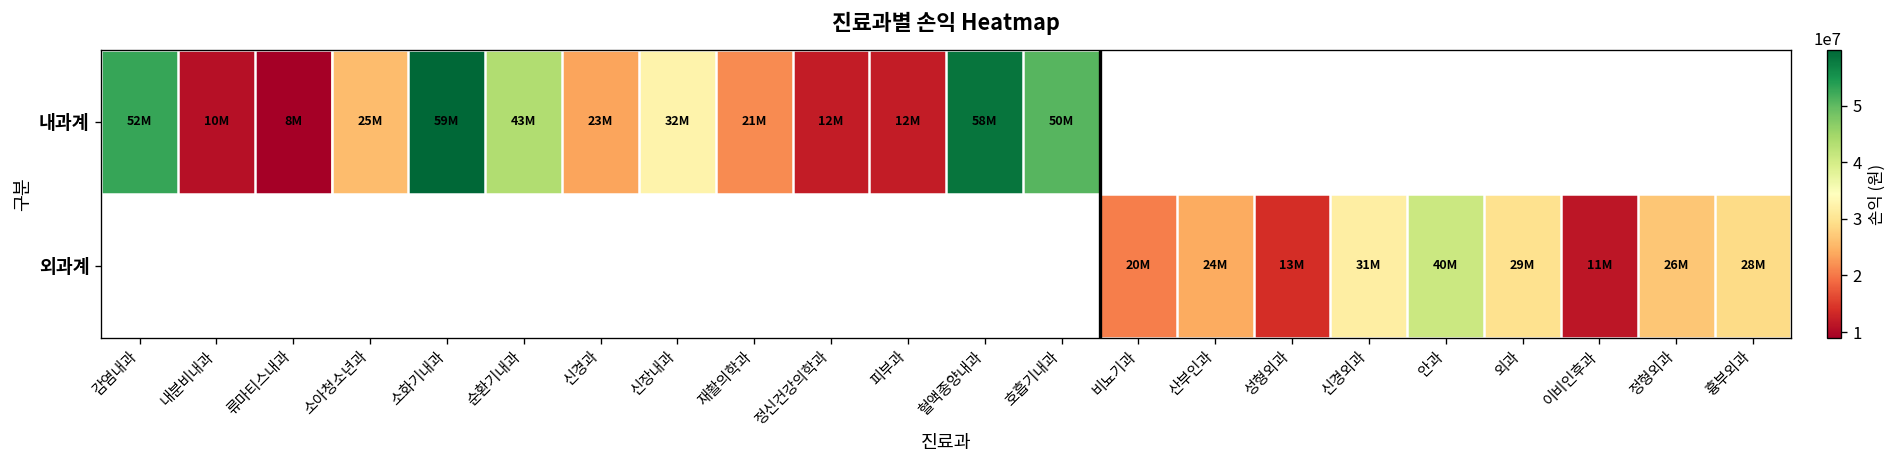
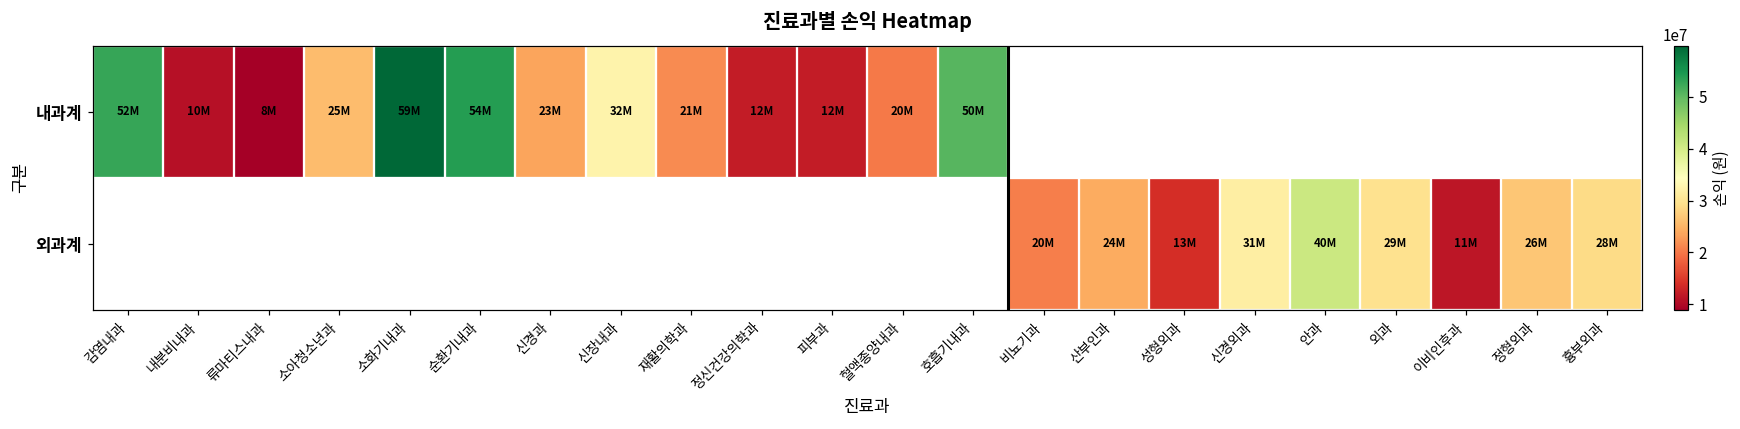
내과계, 순환기내과: 43M -> 54M
내과계, 혈액종양내과: 58M -> 20M
